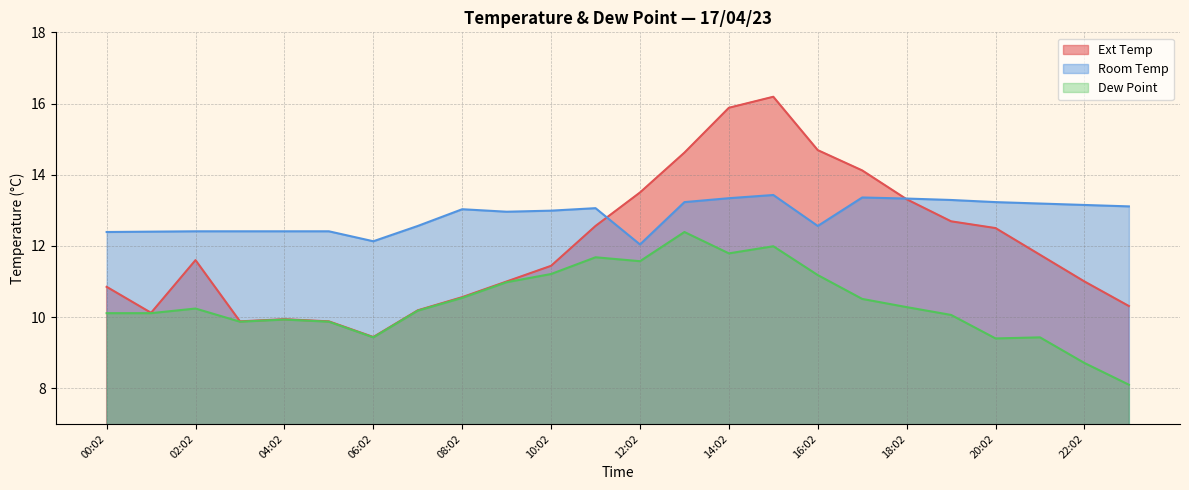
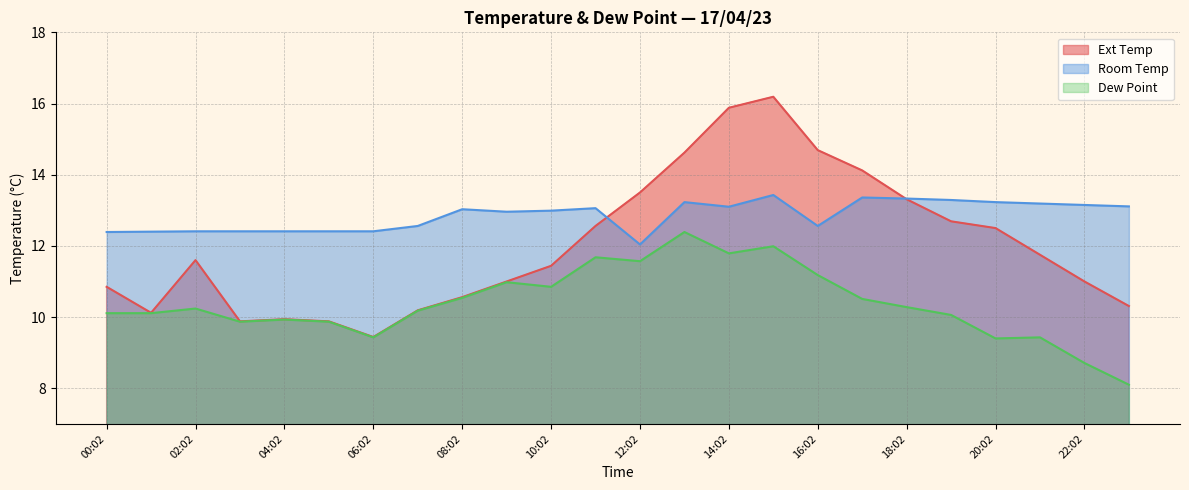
Room Temp, 06:02: 12.1 -> 12.4
Dew Point, 10:02: 11.2 -> 10.9
Room Temp, 14:02: 13.3 -> 13.1
